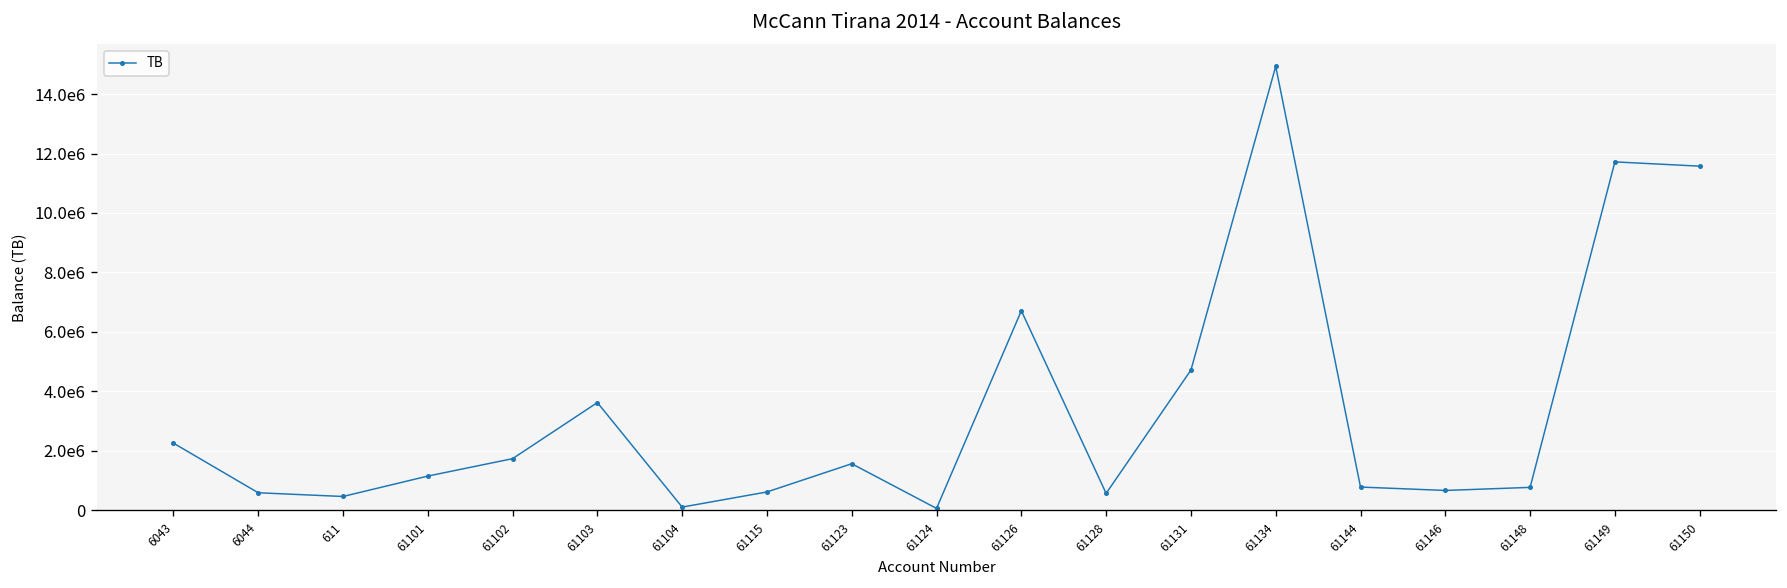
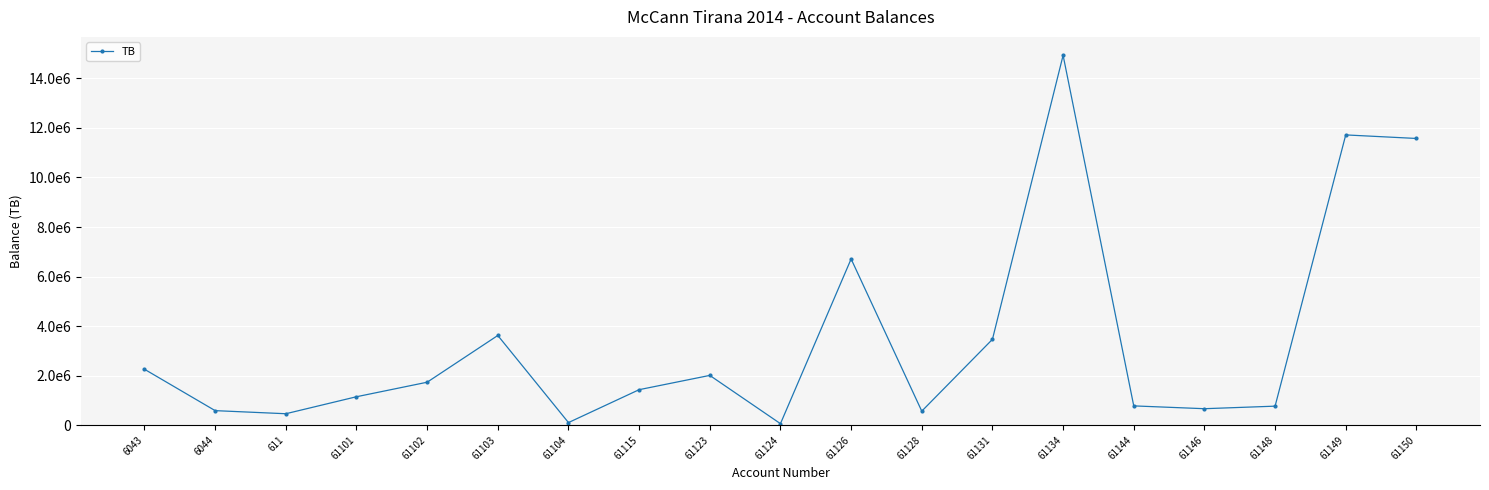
61115: 600000 -> 1400000
61123: 1600000 -> 2000000
61131: 4700000 -> 3500000
